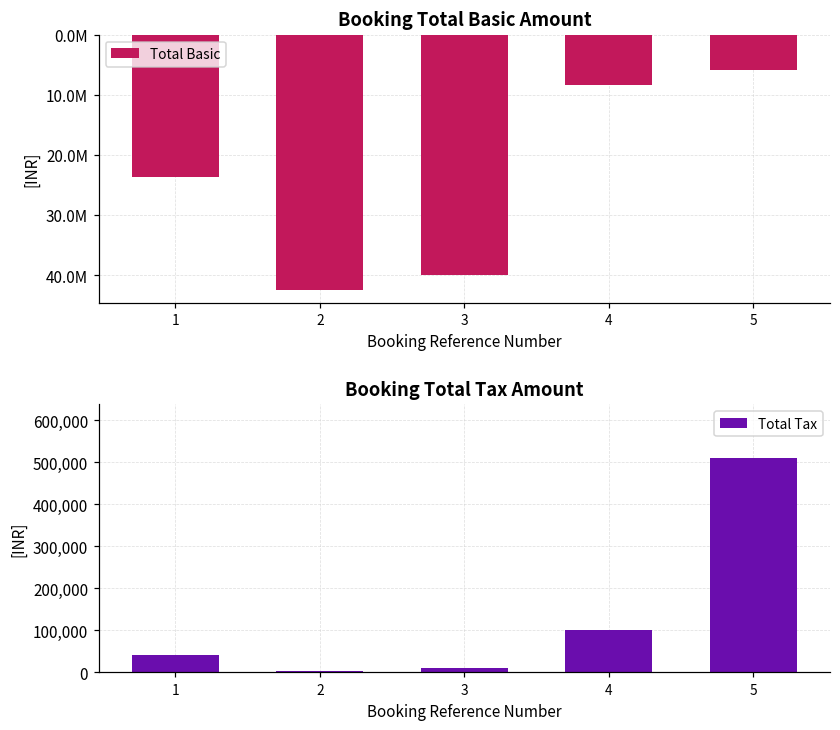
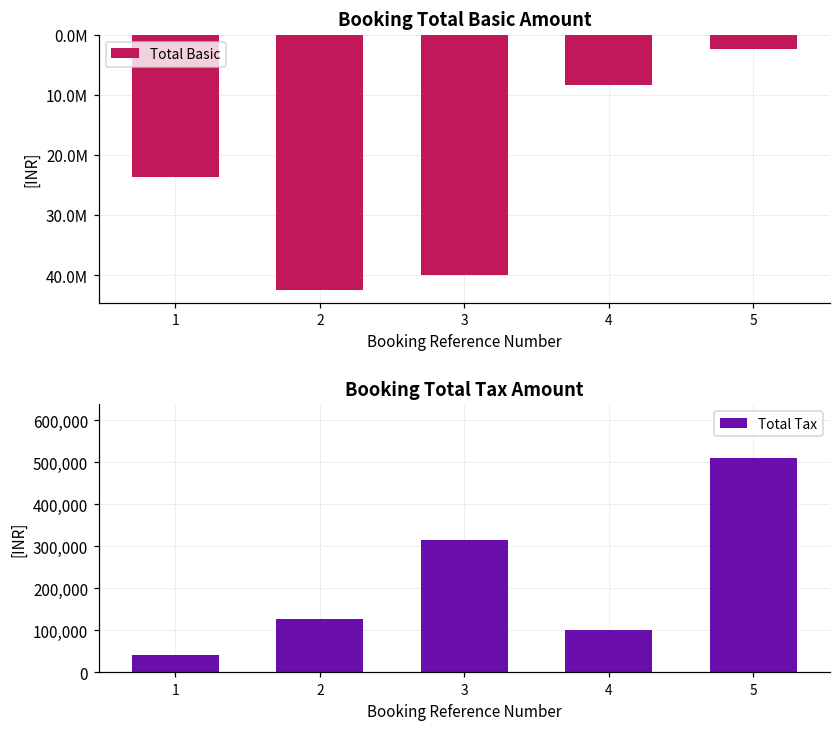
Booking Total Basic Amount, 5: 6000000 -> 2000000
Booking Total Tax Amount, 2: 0 -> 130,000
Booking Total Tax Amount, 3: 10,000 -> 320,000
